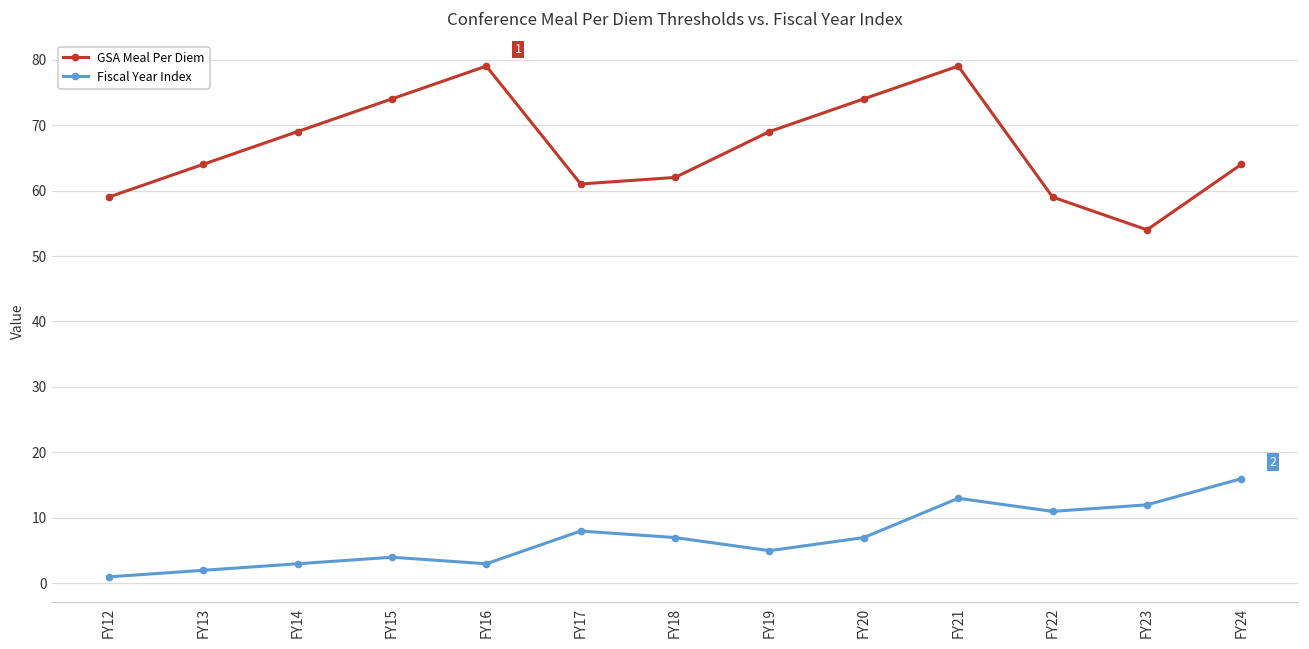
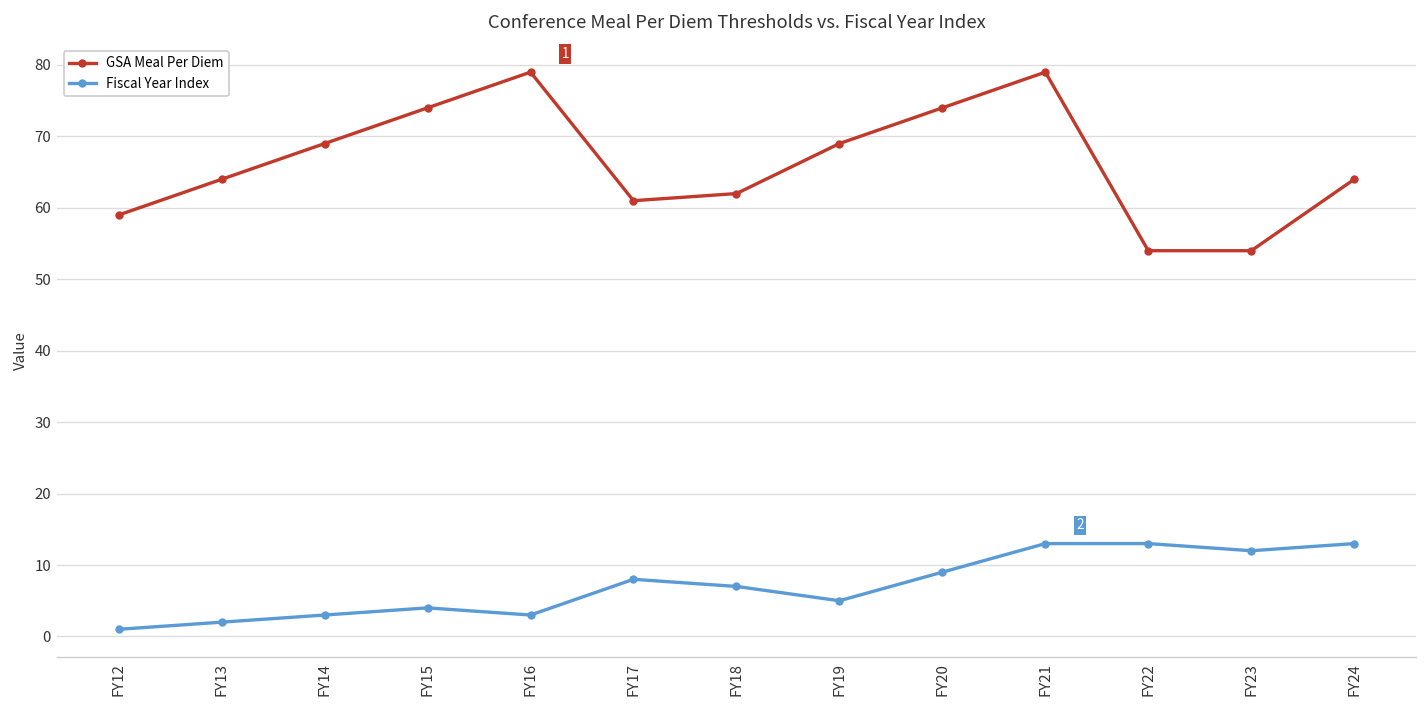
Fiscal Year Index, FY20: 7 -> 9
GSA Meal Per Diem, FY22: 59 -> 54
Fiscal Year Index, FY22: 11 -> 13
Fiscal Year Index, FY24: 16 -> 13
